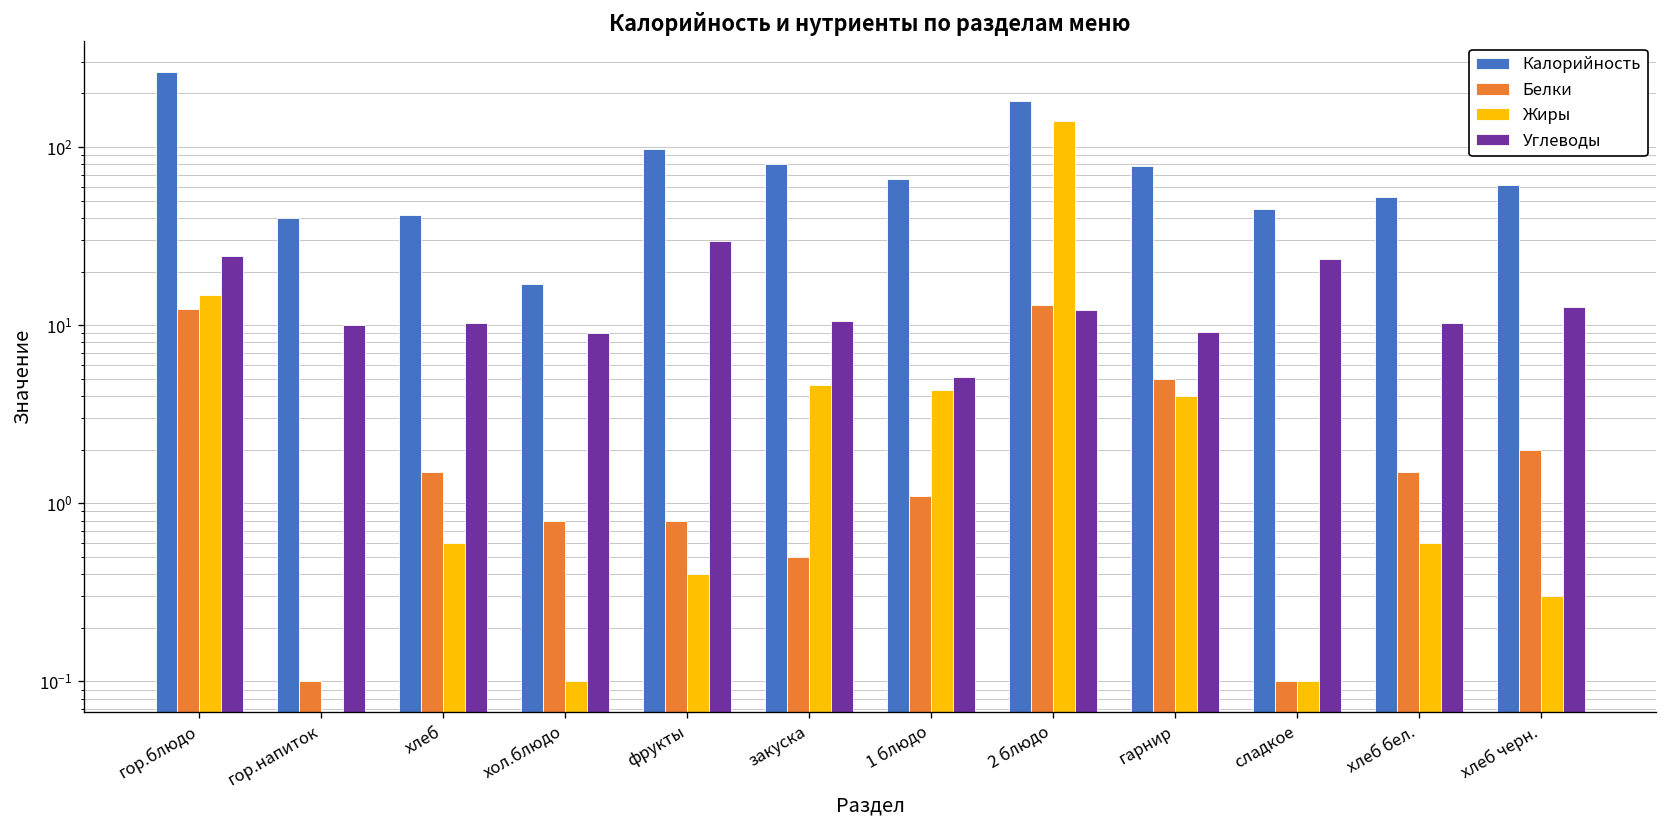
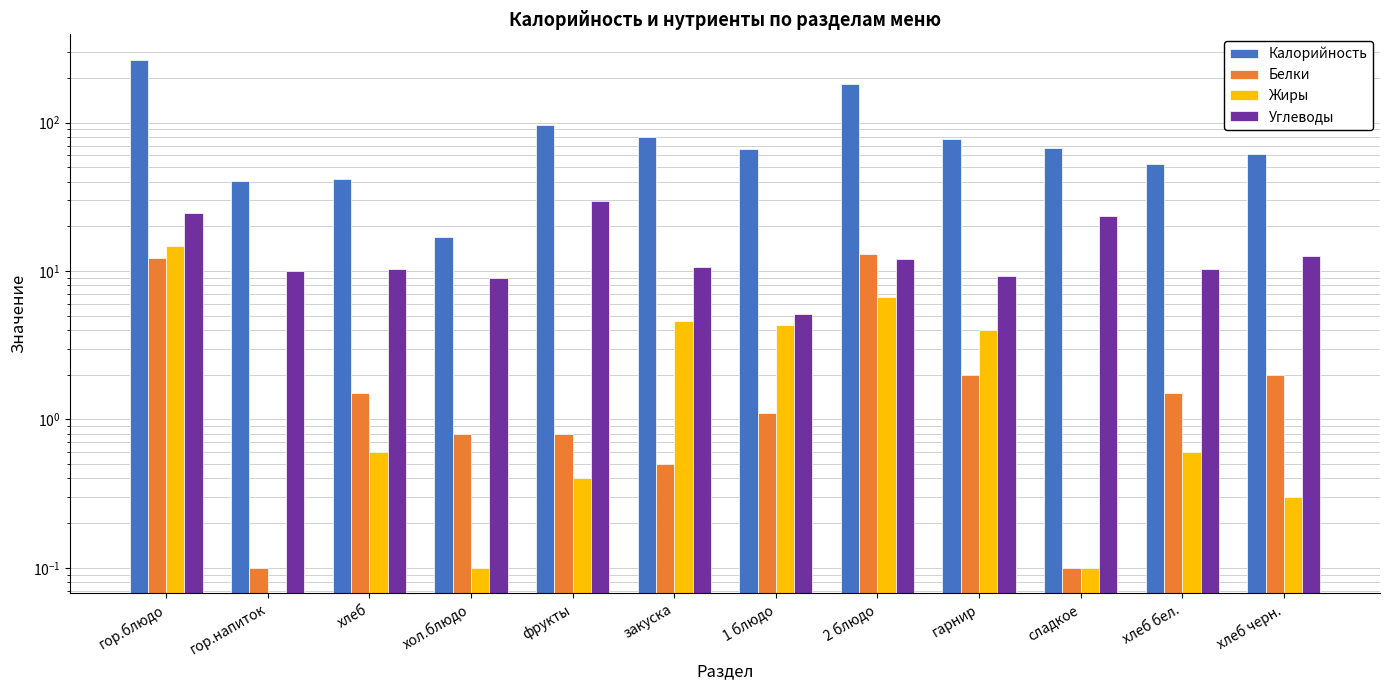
Жиры, 2 блюдо: 140 -> 7
Белки, гарнир: 5 -> 2
Калорийность, сладкое: 45 -> 70
